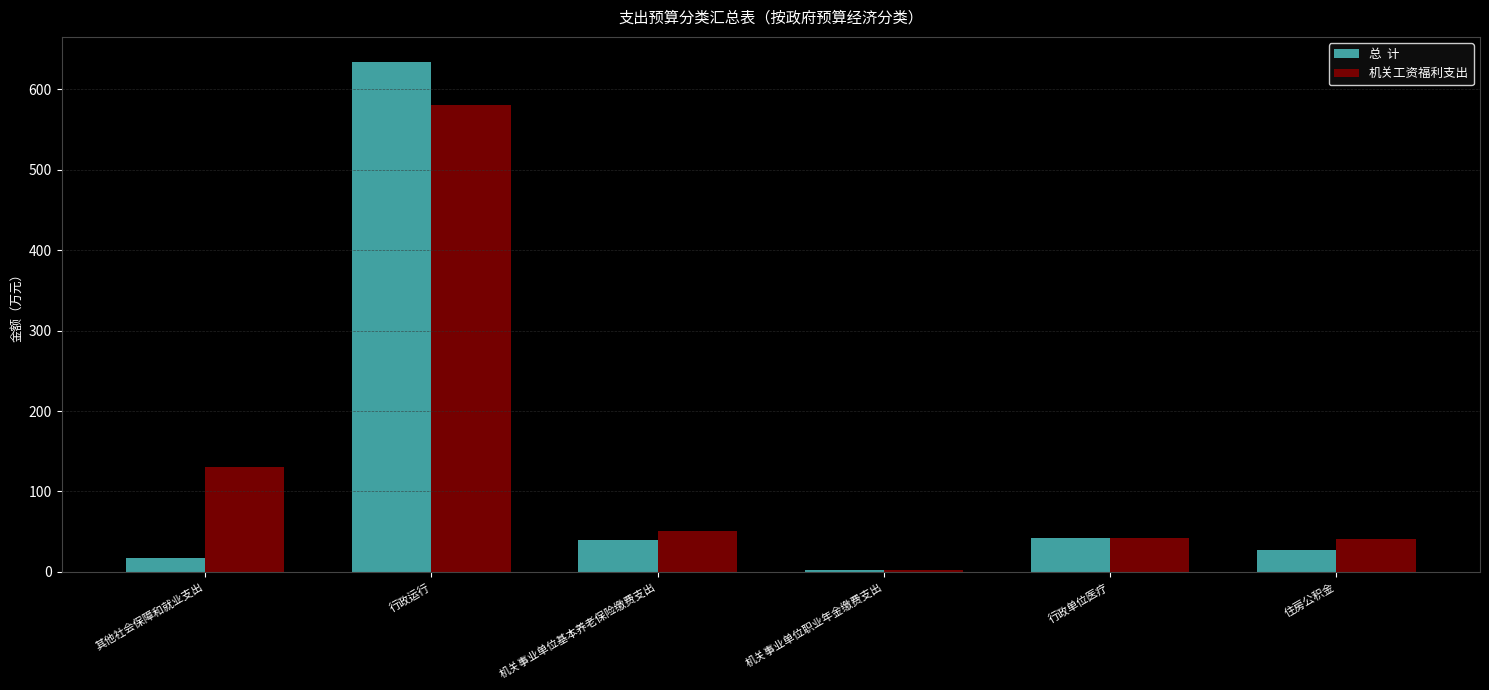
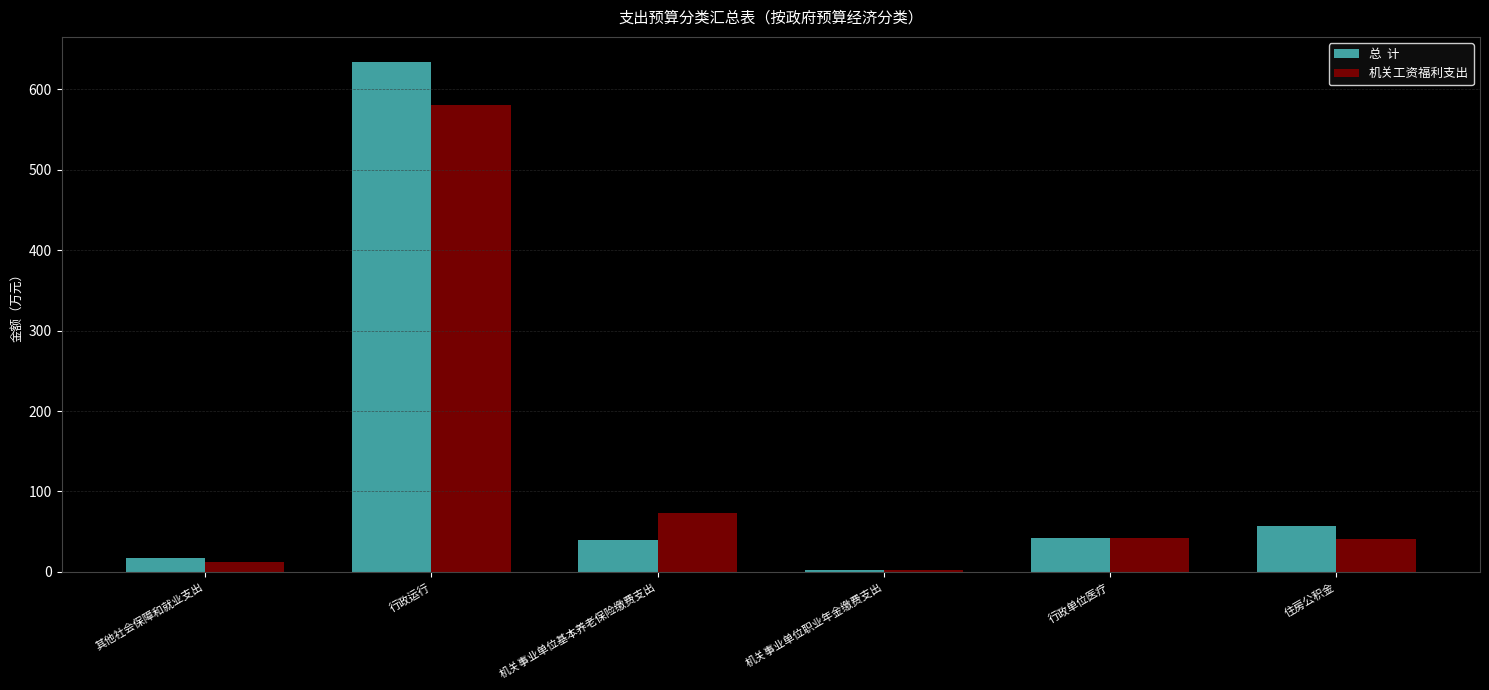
机关工资福利支出, 其他社会保障和就业支出: 130 -> 10
机关工资福利支出, 机关事业单位基本养老保险缴费支出: 50 -> 70
总 计, 住房公积金: 30 -> 60
